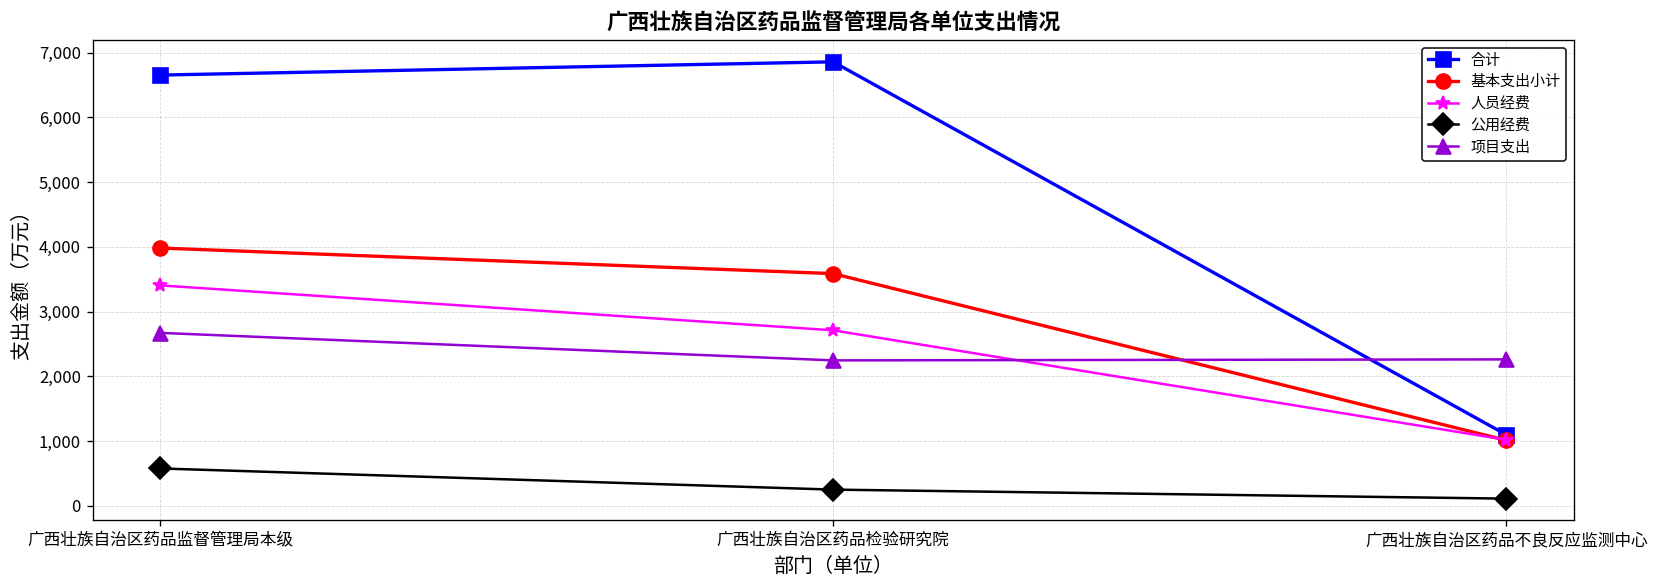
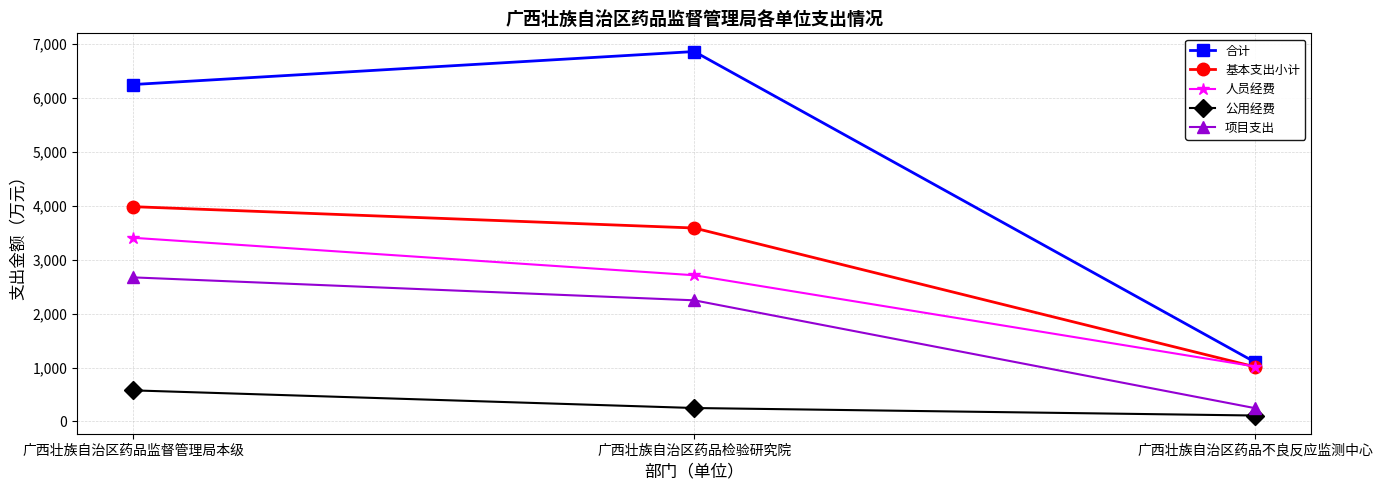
合计, 广西壮族自治区药品监督管理局本级: 6,700 -> 6,200
项目支出, 广西壮族自治区药品不良反应监测中心: 2,300 -> 200
